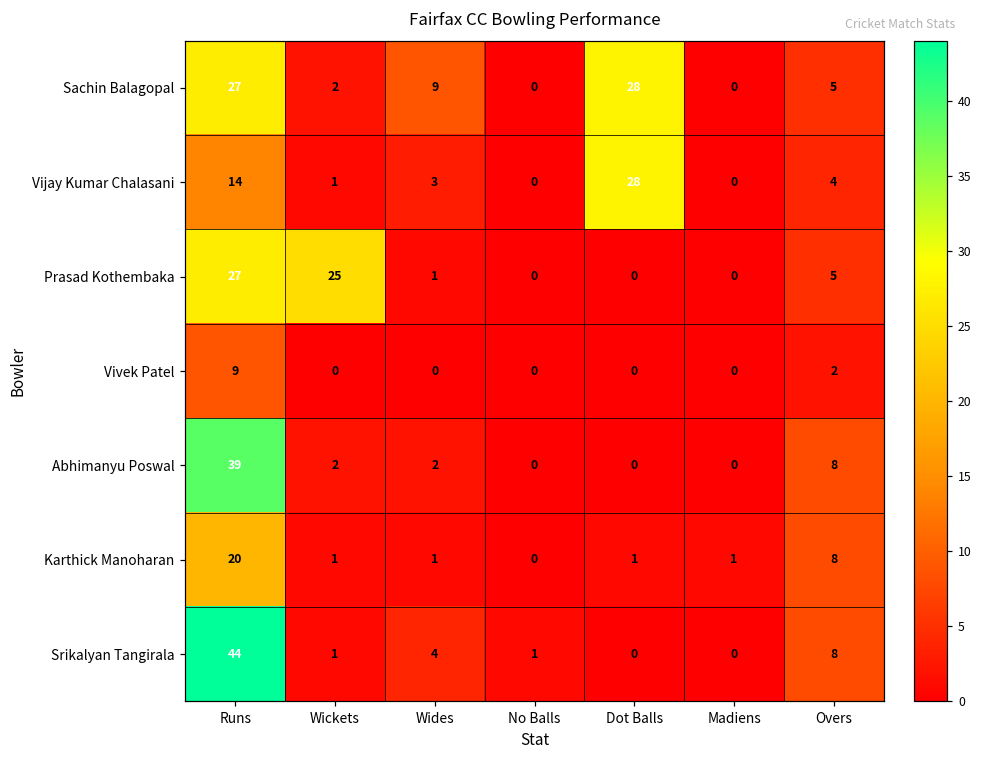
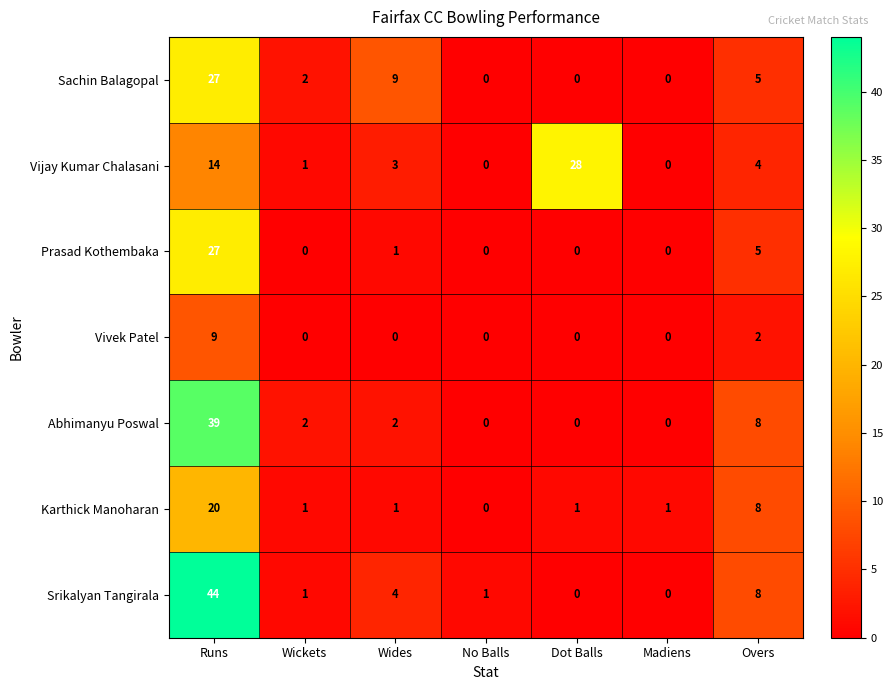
Sachin Balagopal, Dot Balls: 28 -> 0
Prasad Kothembaka, Wickets: 25 -> 0
